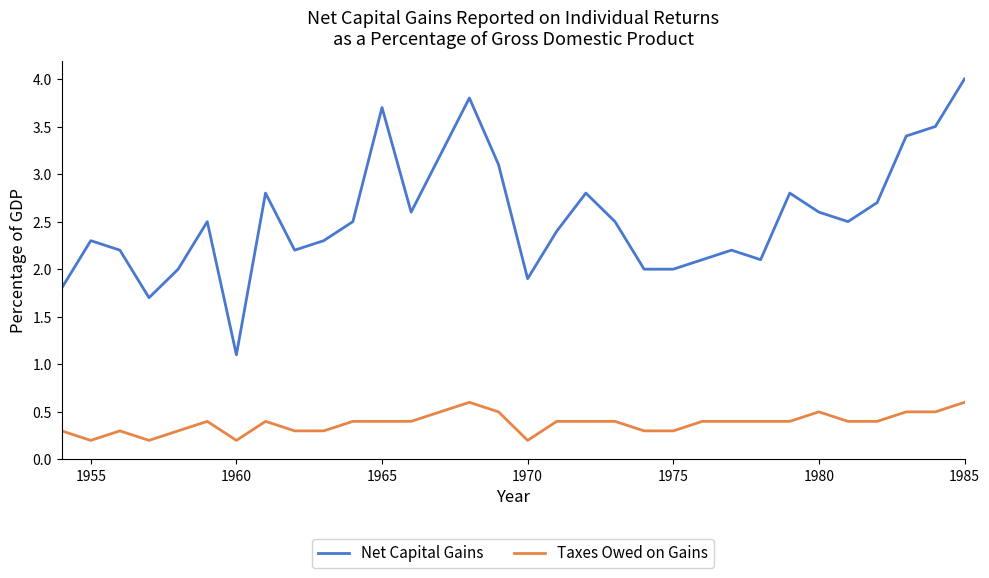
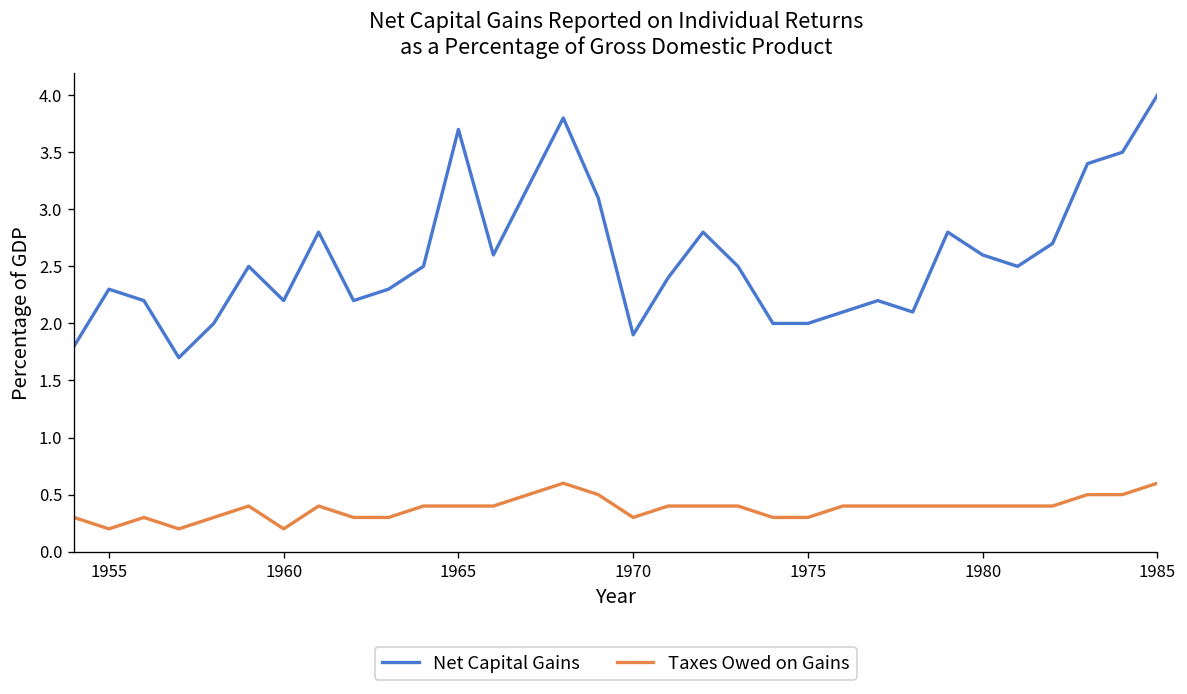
Net Capital Gains, 1960: 1.1 -> 2.2
Taxes Owed on Gains, 1970: 0.2 -> 0.3
Taxes Owed on Gains, 1980: 0.5 -> 0.4
